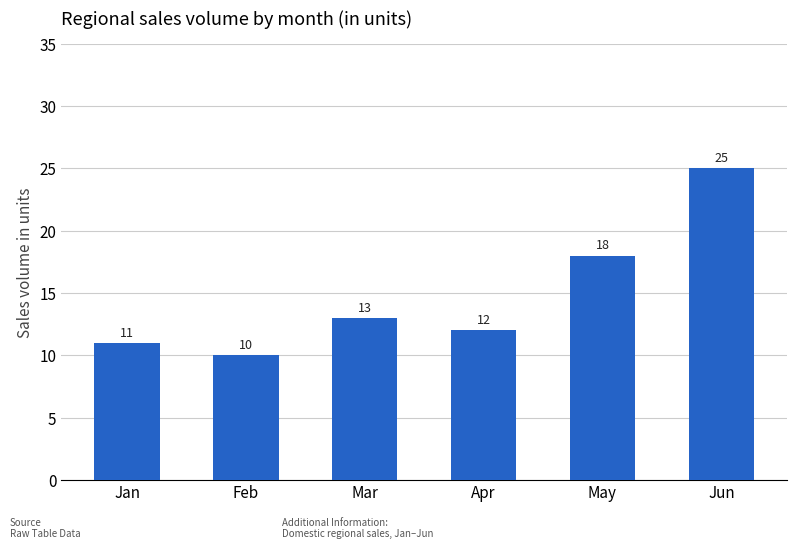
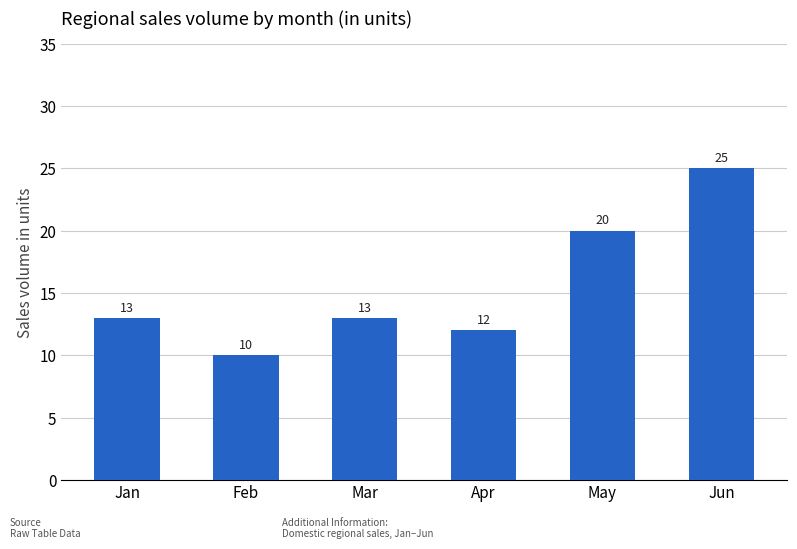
Jan: 11 -> 13
May: 18 -> 20
